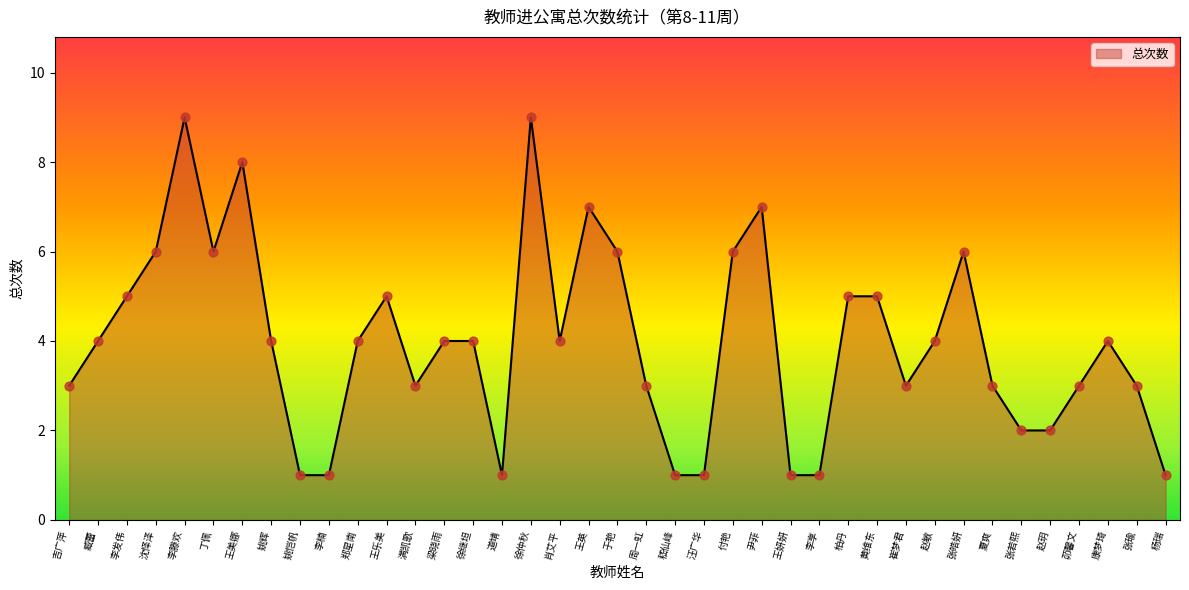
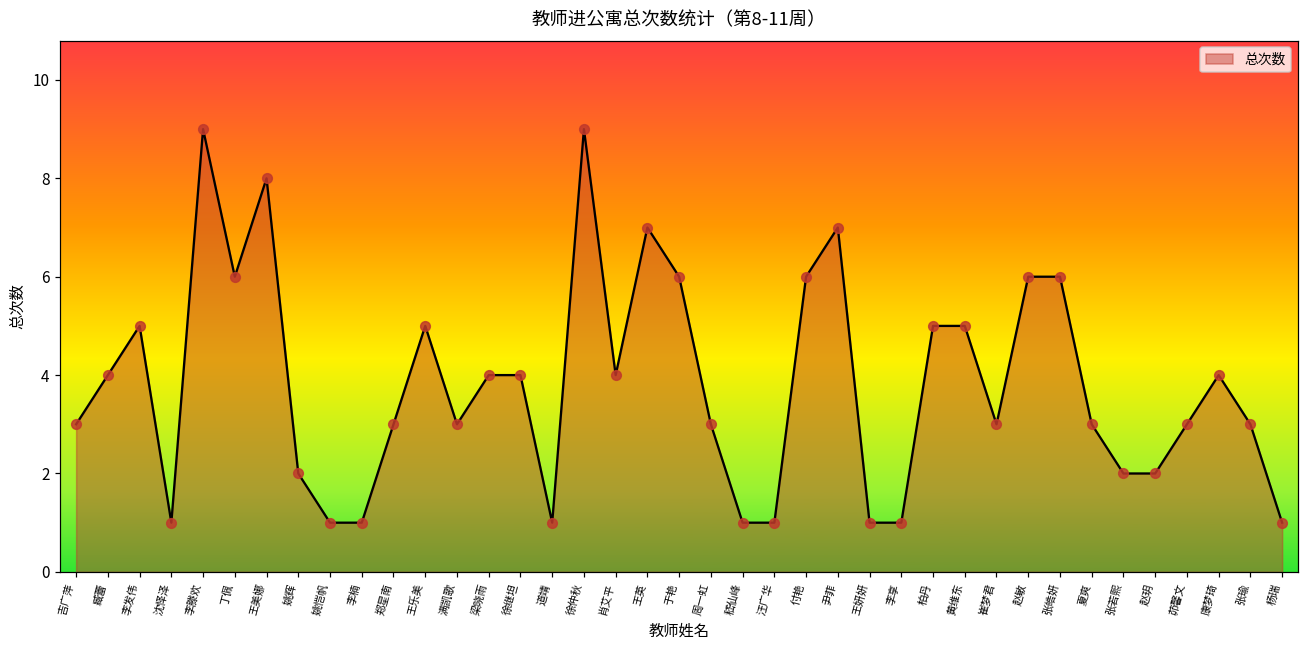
沈怿泽: 6 -> 1
姚辉: 4 -> 2
郑星南: 4 -> 3
赵敏: 4 -> 6
